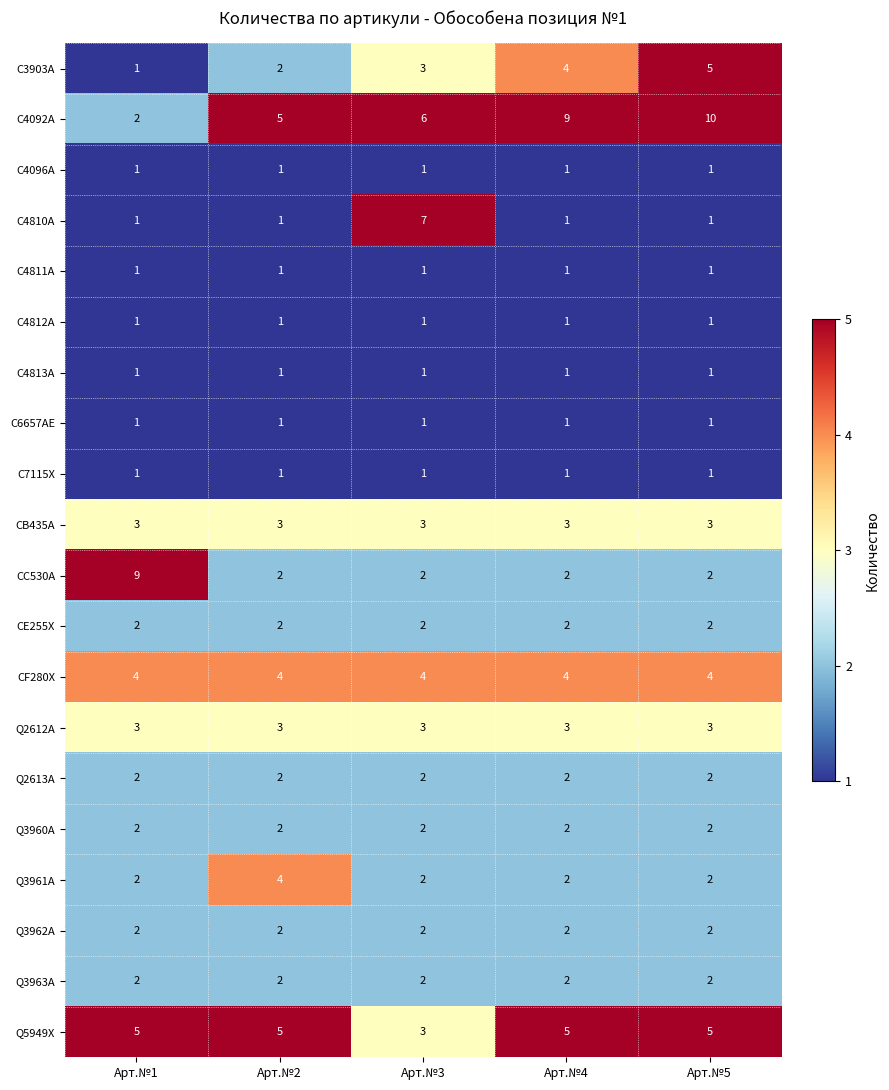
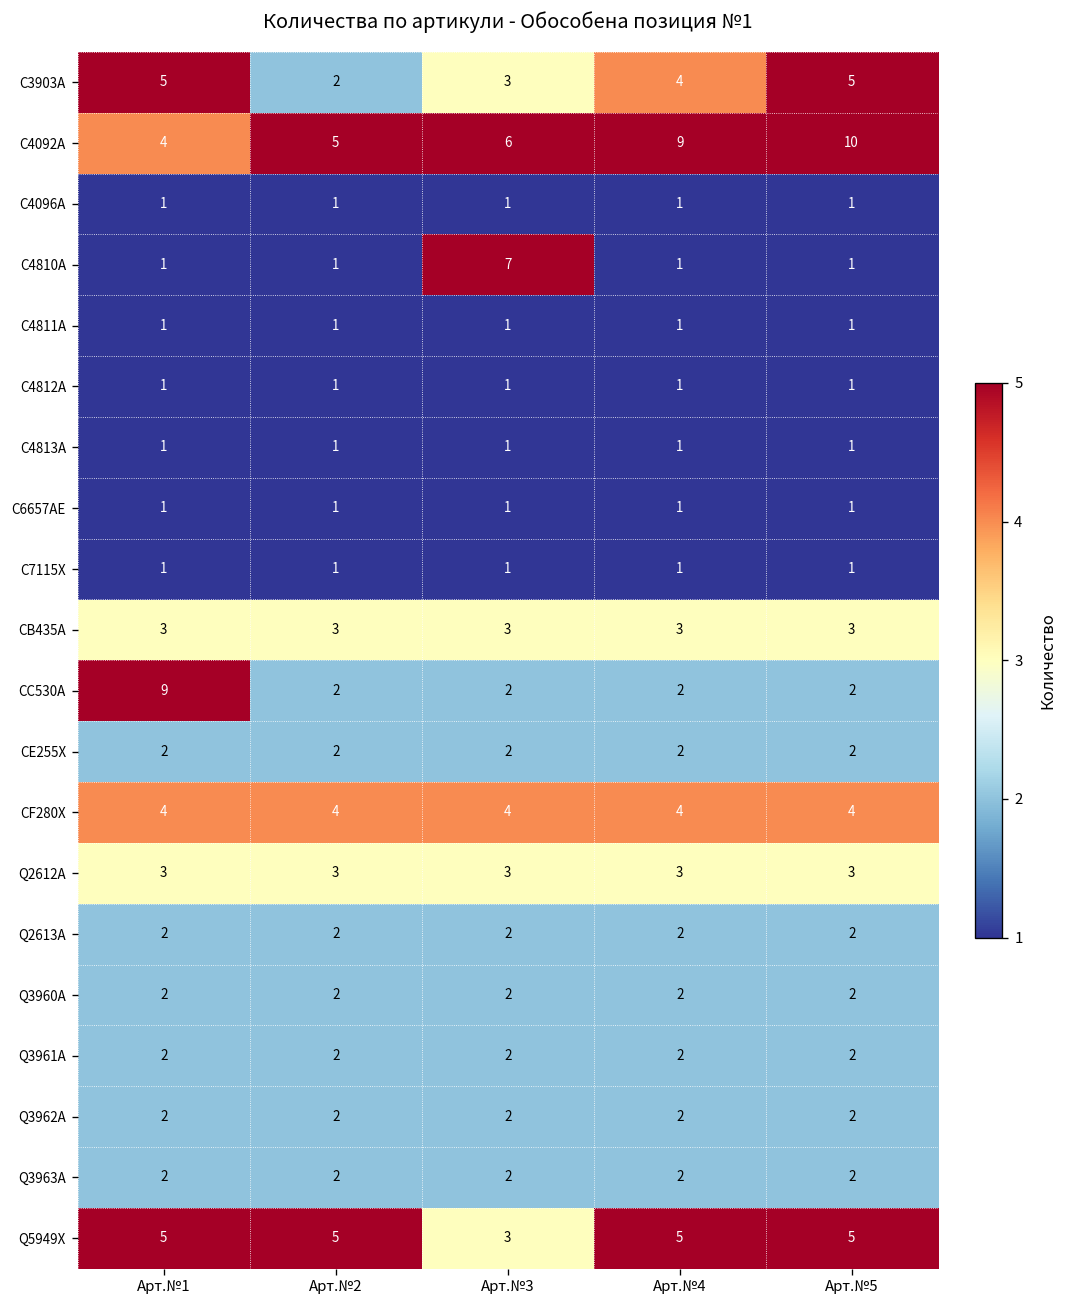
C3903A, Арт.№1: 1 -> 5
C4092A, Арт.№1: 2 -> 4
Q3961A, Арт.№2: 4 -> 2
